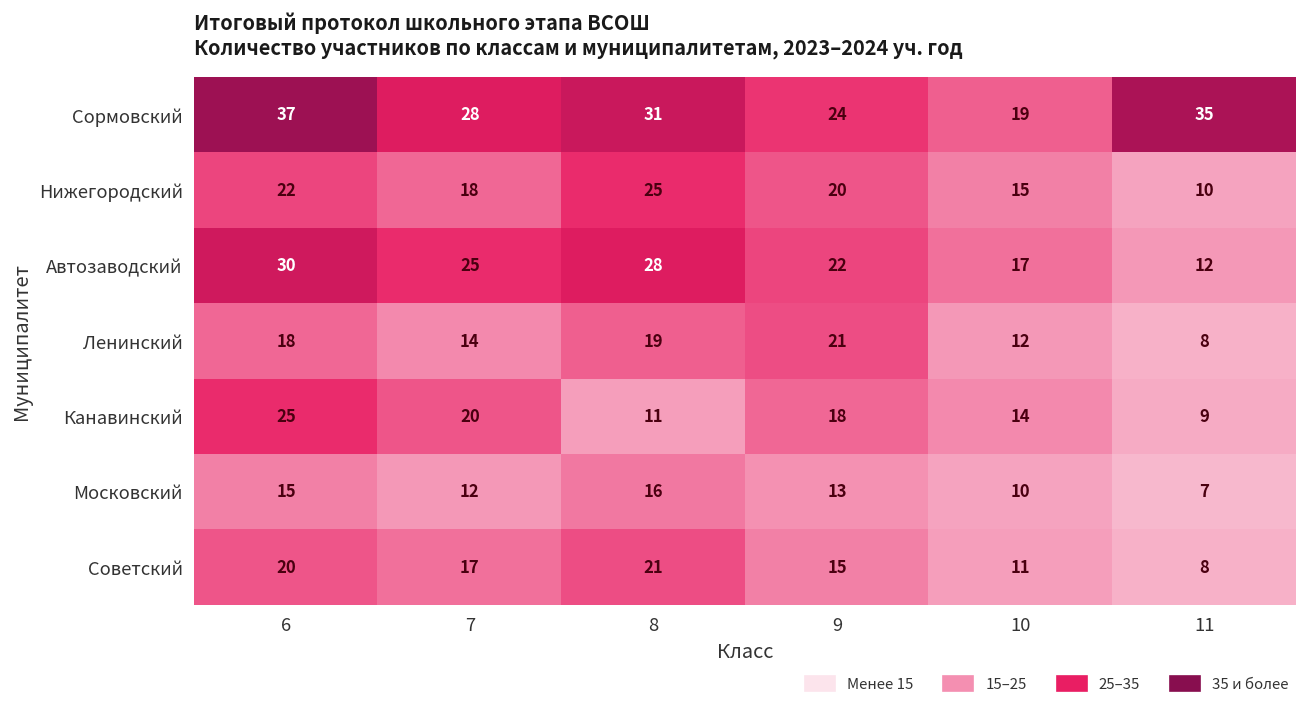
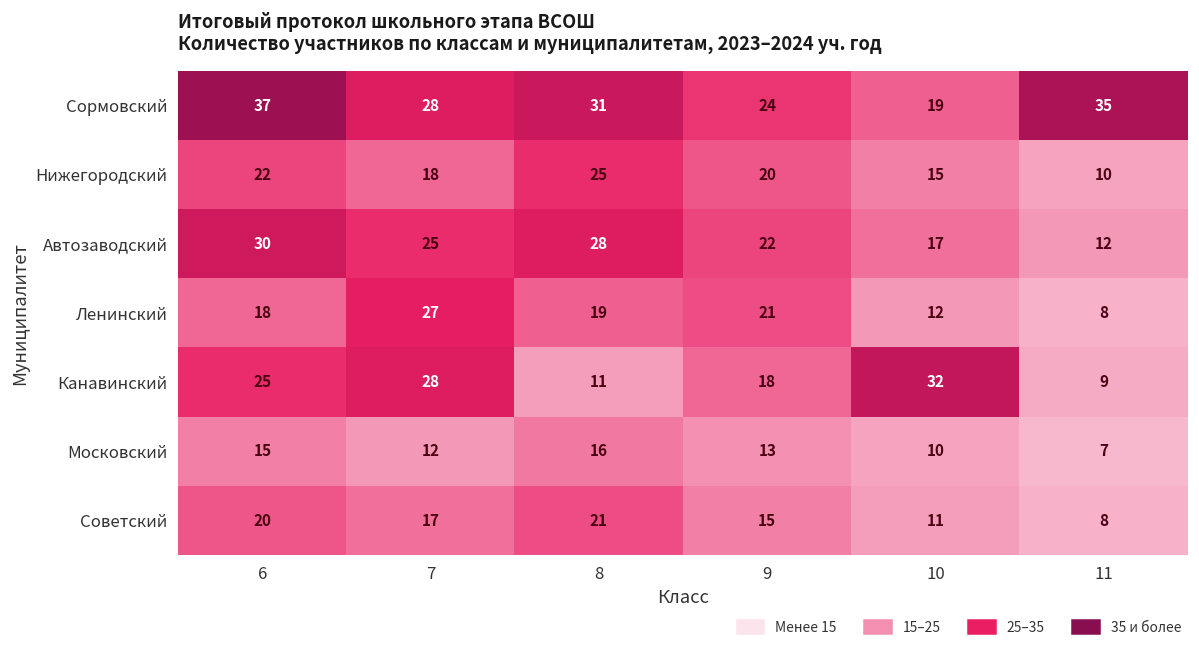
Ленинский, 7: 14 -> 27
Канавинский, 7: 20 -> 28
Канавинский, 10: 14 -> 32
